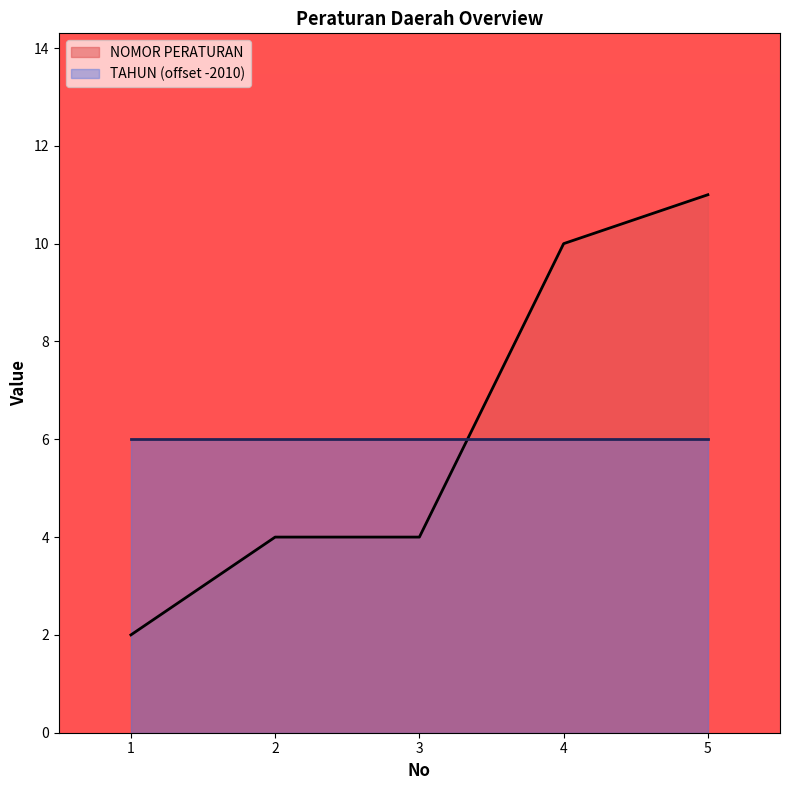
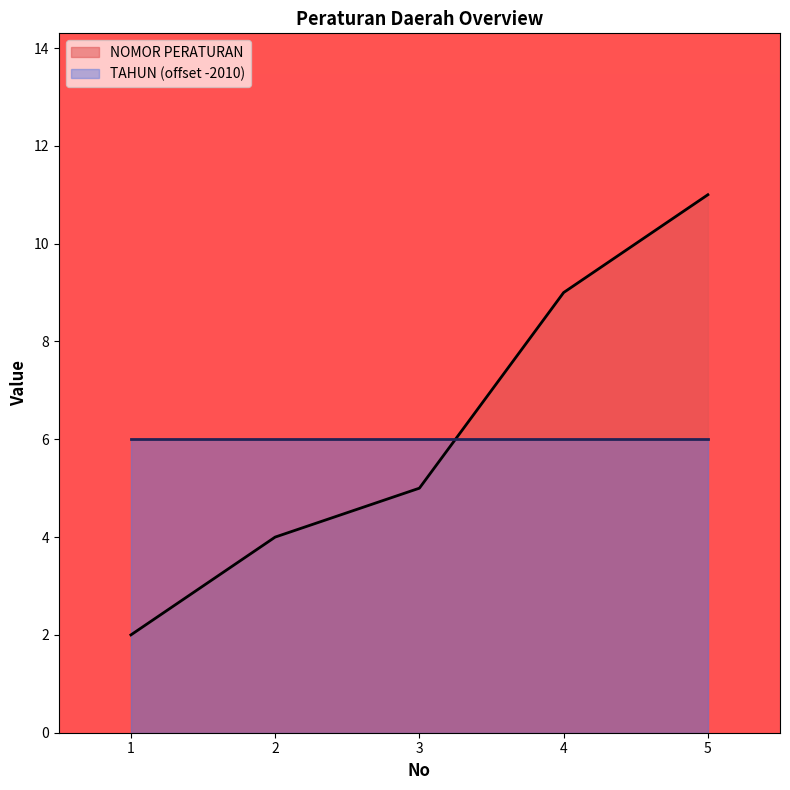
NOMOR PERATURAN, 3: 4 -> 5
NOMOR PERATURAN, 4: 10 -> 9
